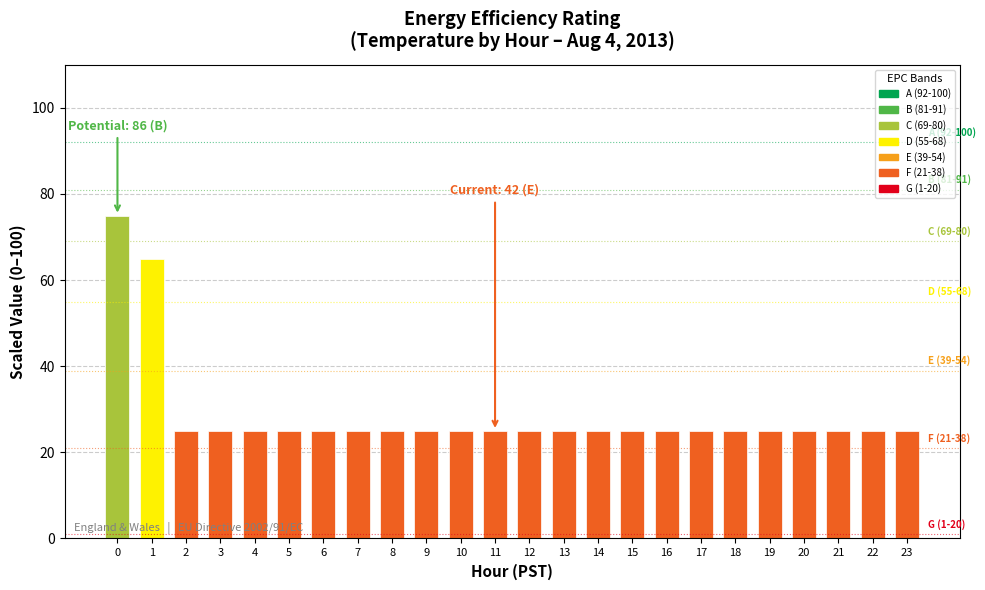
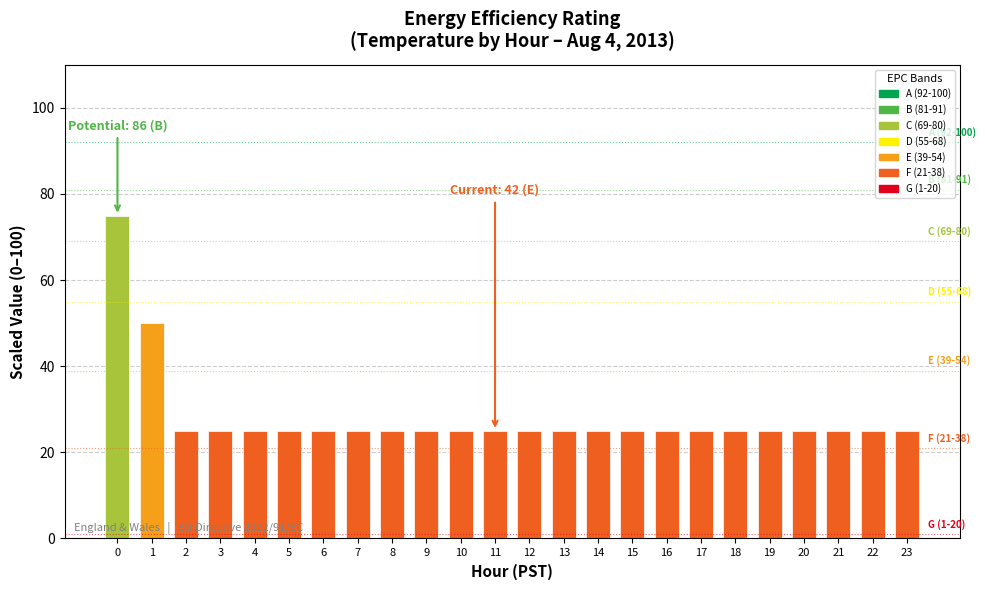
1: 65 -> 50
